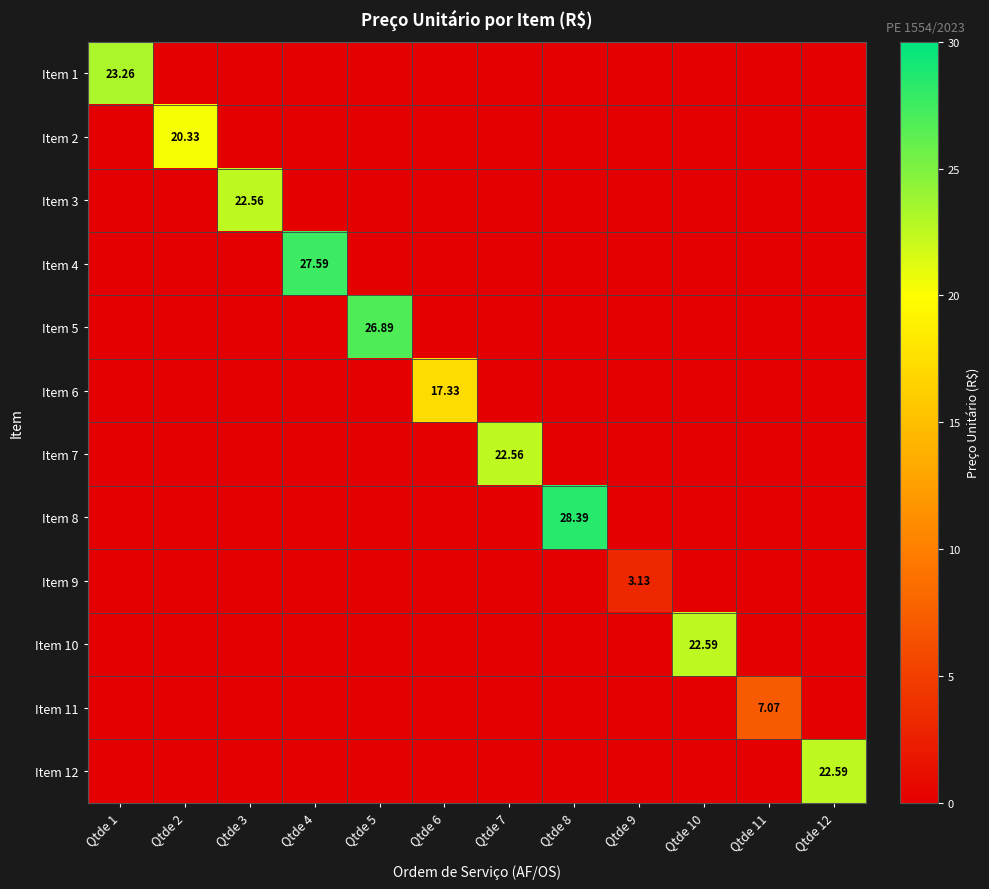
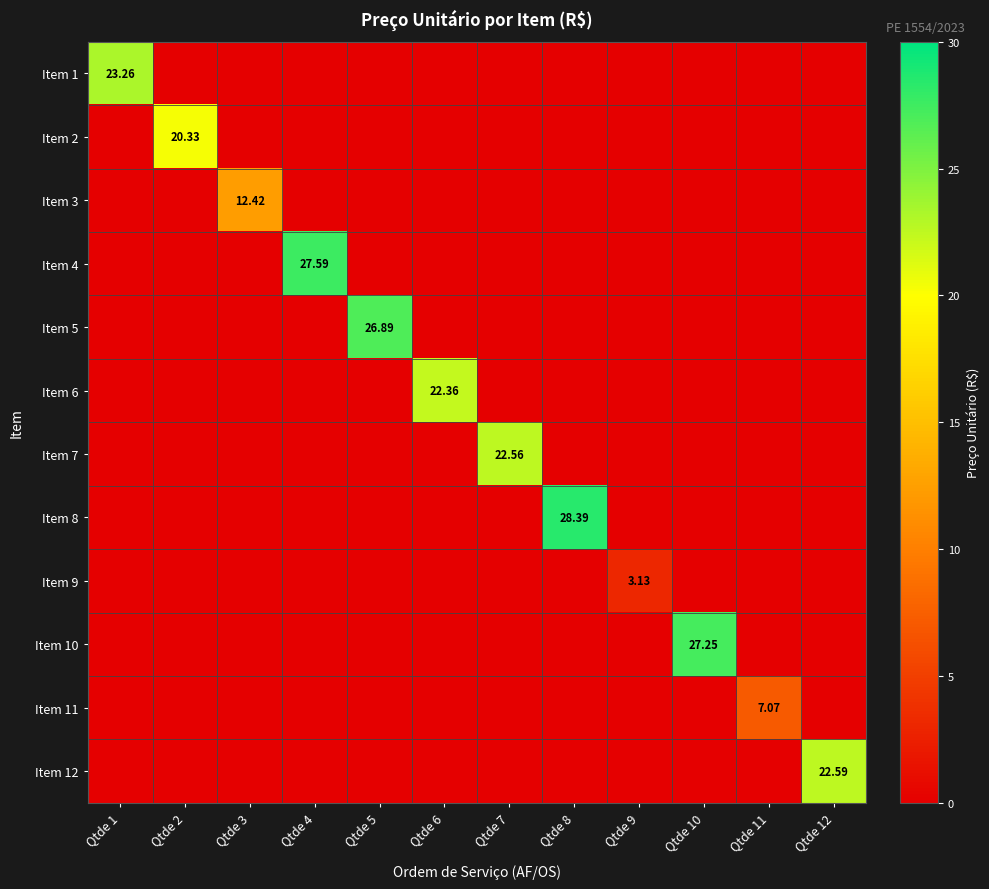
Item 3, Qtde 3: 22.56 -> 12.42
Item 6, Qtde 6: 17.33 -> 22.36
Item 10, Qtde 10: 22.59 -> 27.25
